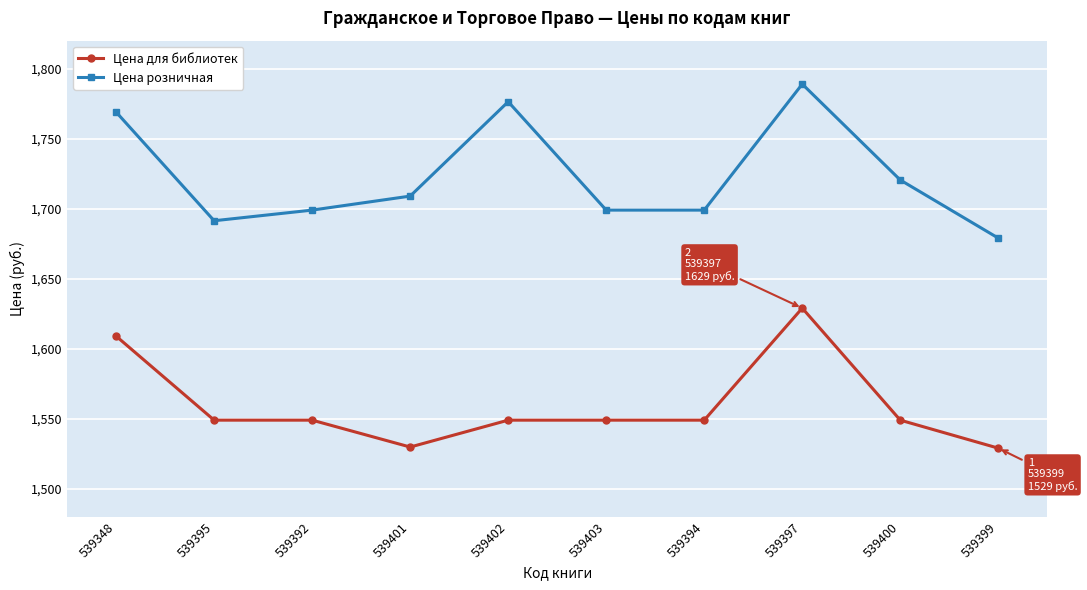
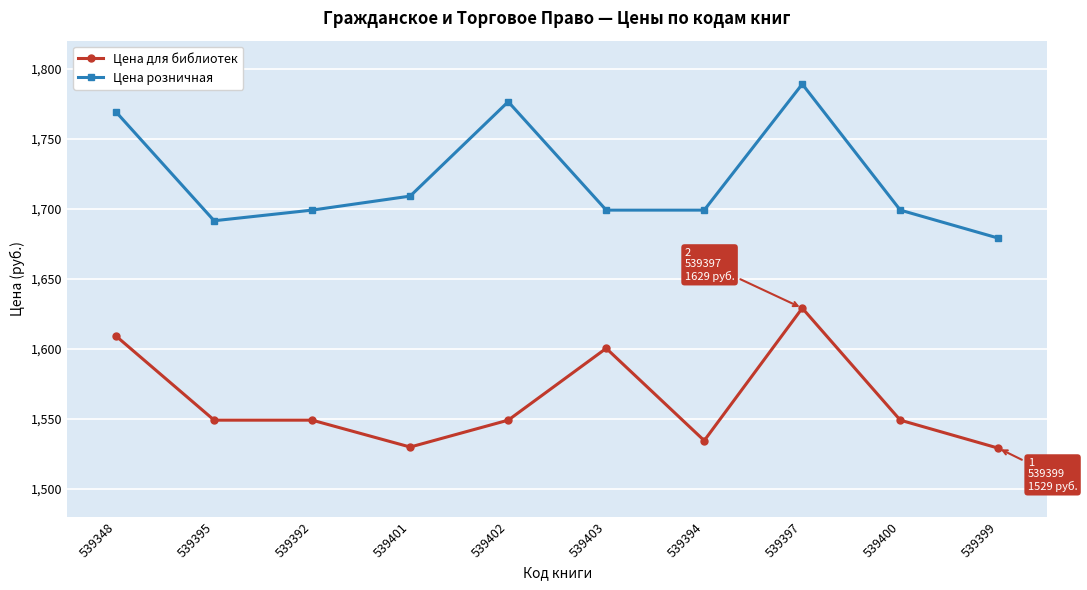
Цена для библиотек, 539403: 1,549 -> 1,600
Цена для библиотек, 539394: 1,549 -> 1,534
Цена розничная, 539400: 1,721 -> 1,699
